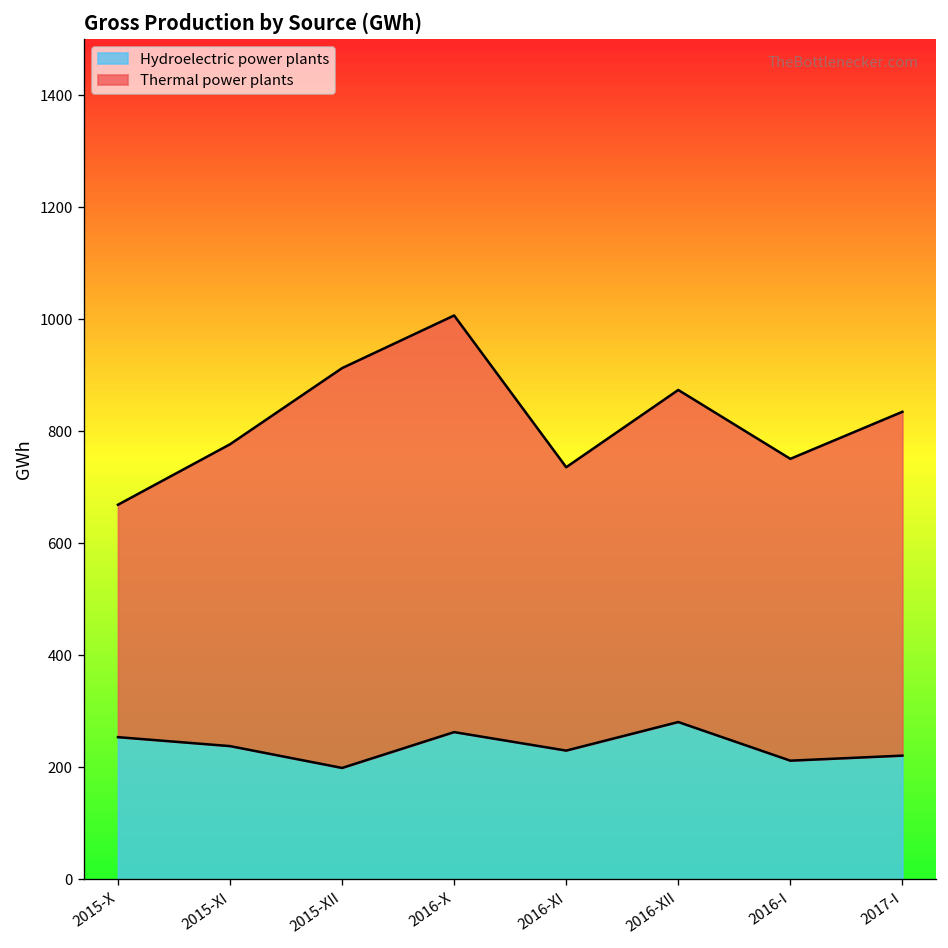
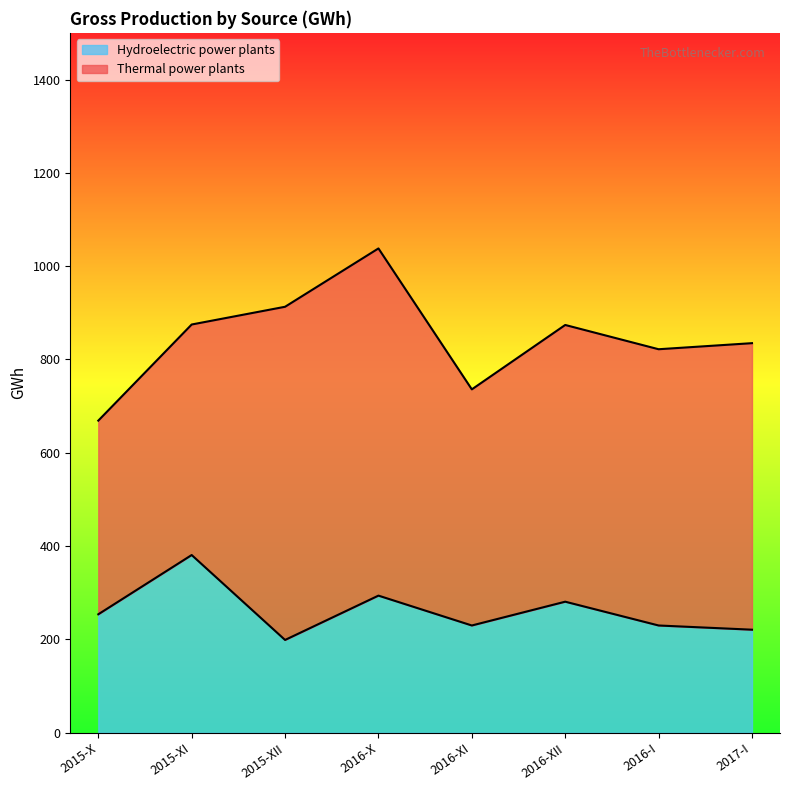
Hydroelectric power plants, 2015-XI: 240 -> 380
Thermal power plants, 2015-XI: 540 -> 490
Hydroelectric power plants, 2016-X: 260 -> 290
Hydroelectric power plants, 2016-I: 210 -> 230
Thermal power plants, 2016-I: 540 -> 590
